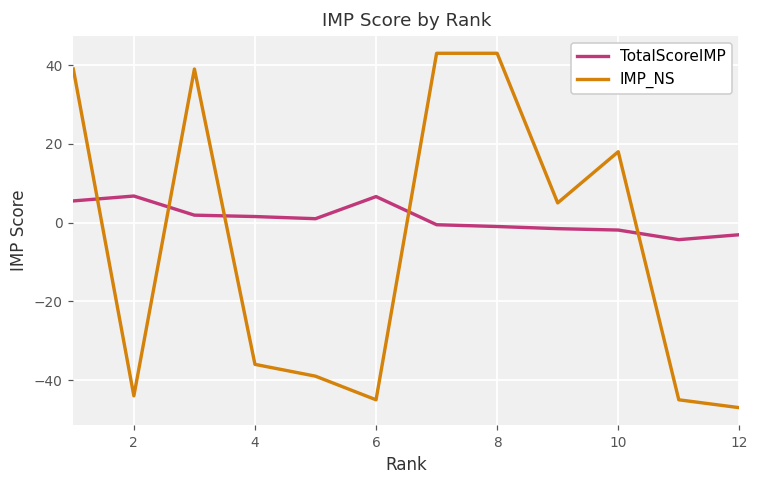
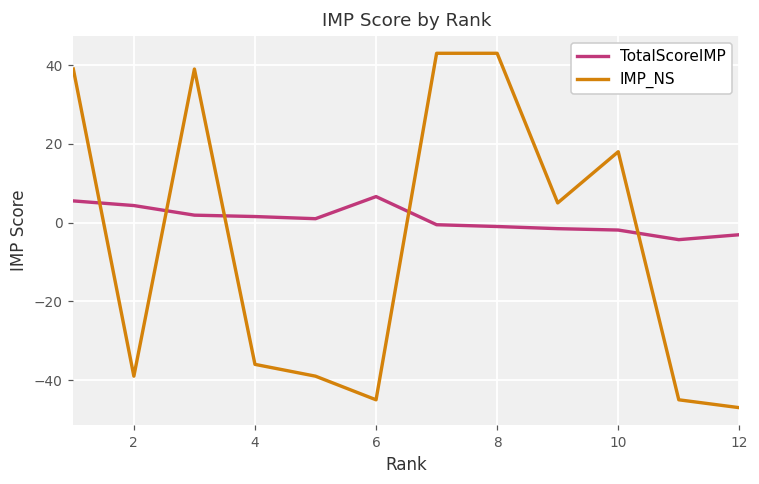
TotalScoreIMP, 2: 7 -> 4
IMP_NS, 2: -44 -> -39
